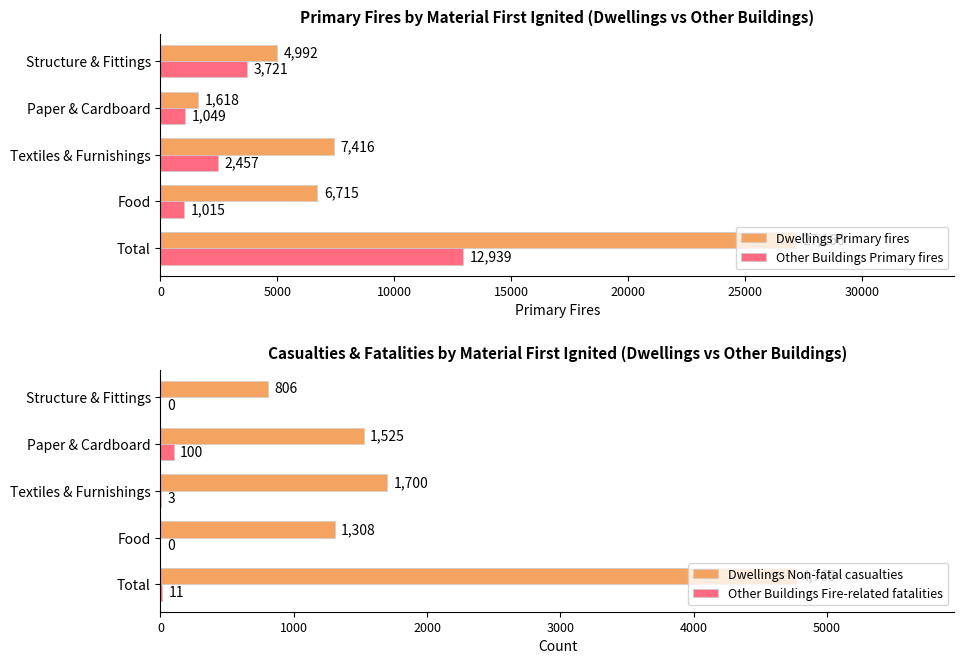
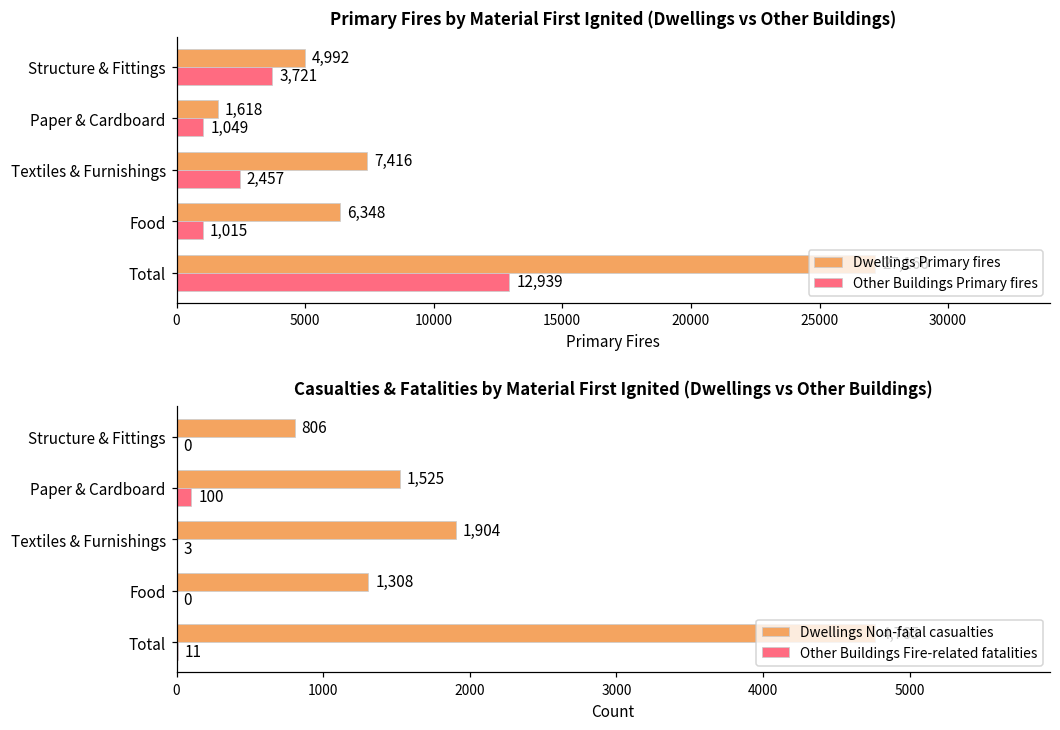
Primary Fires by Material First Ignited (Dwellings vs Other Buildings), Dwellings Primary fires, Food: 6,715 -> 6,348
Casualties & Fatalities by Material First Ignited (Dwellings vs Other Buildings), Dwellings Non-fatal casualties, Textiles & Furnishings: 1,700 -> 1,904
